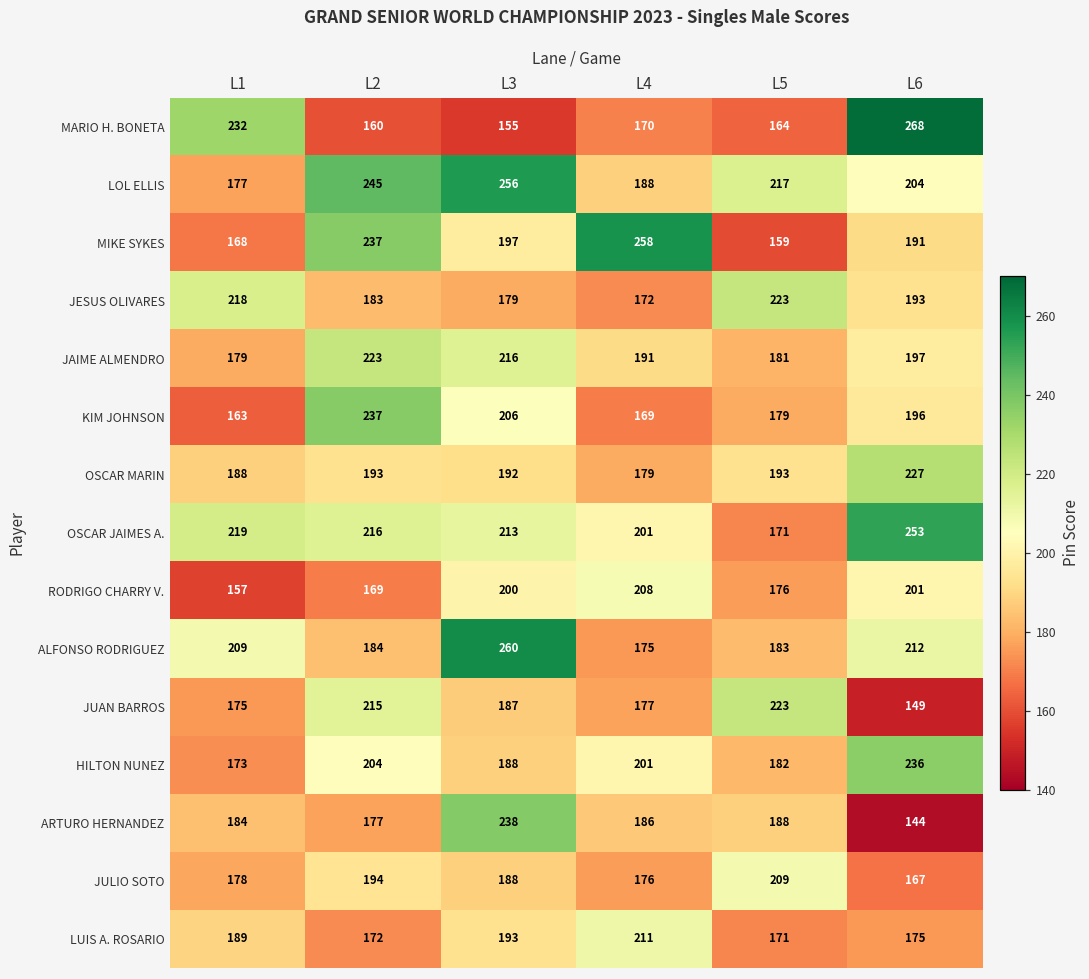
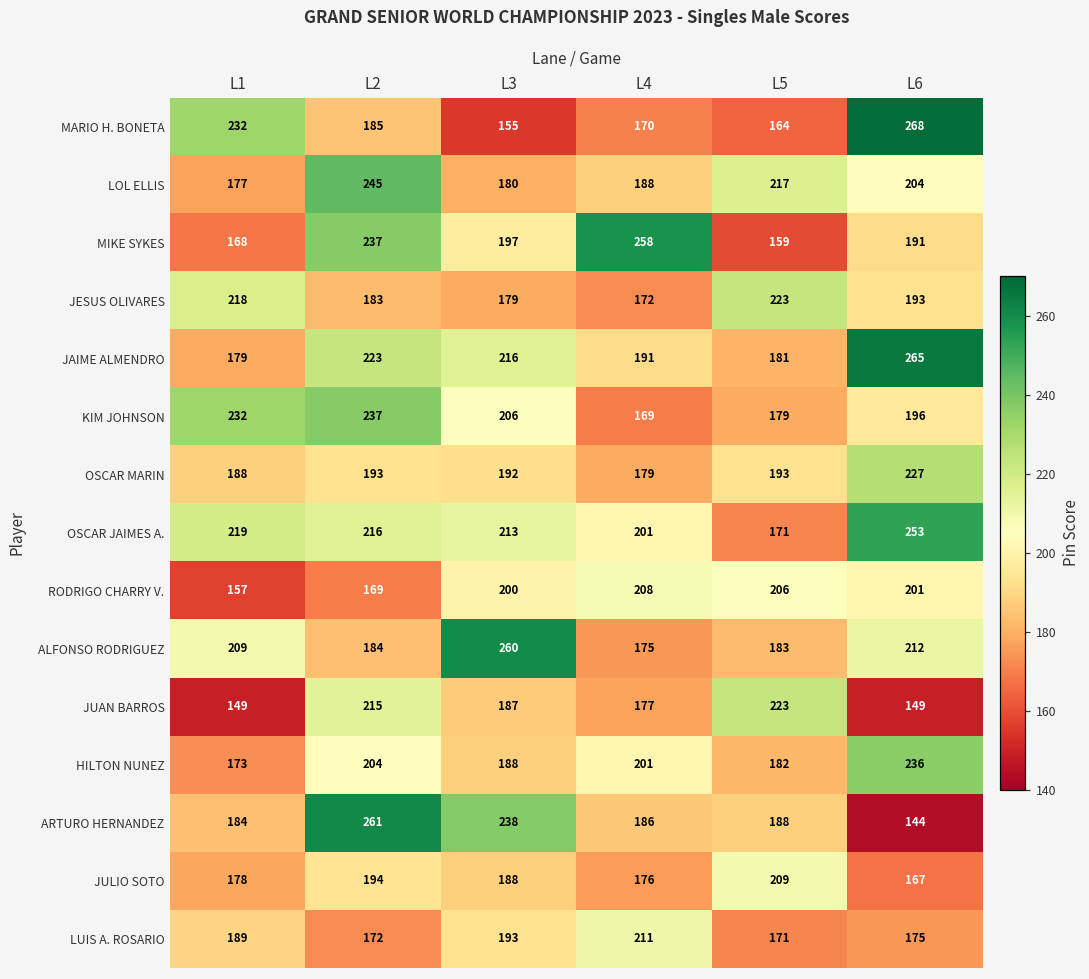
MARIO H. BONETA, L2: 160 -> 185
LOL ELLIS, L3: 256 -> 180
JAIME ALMENDRO, L6: 197 -> 265
KIM JOHNSON, L1: 163 -> 232
RODRIGO CHARRY V., L5: 176 -> 206
JUAN BARROS, L1: 175 -> 149
ARTURO HERNANDEZ, L2: 177 -> 261
